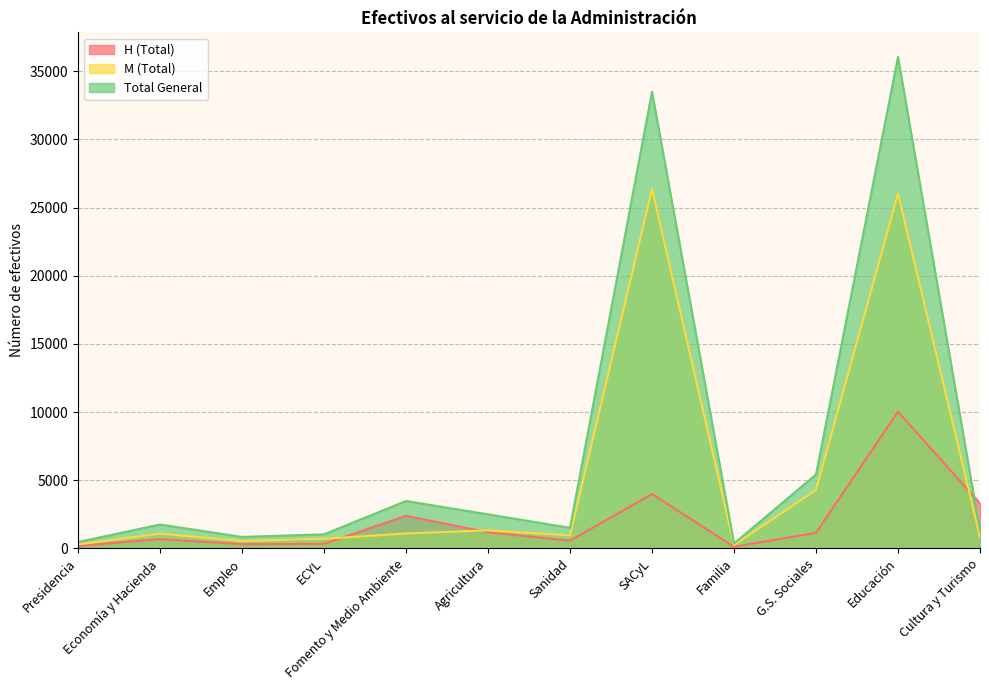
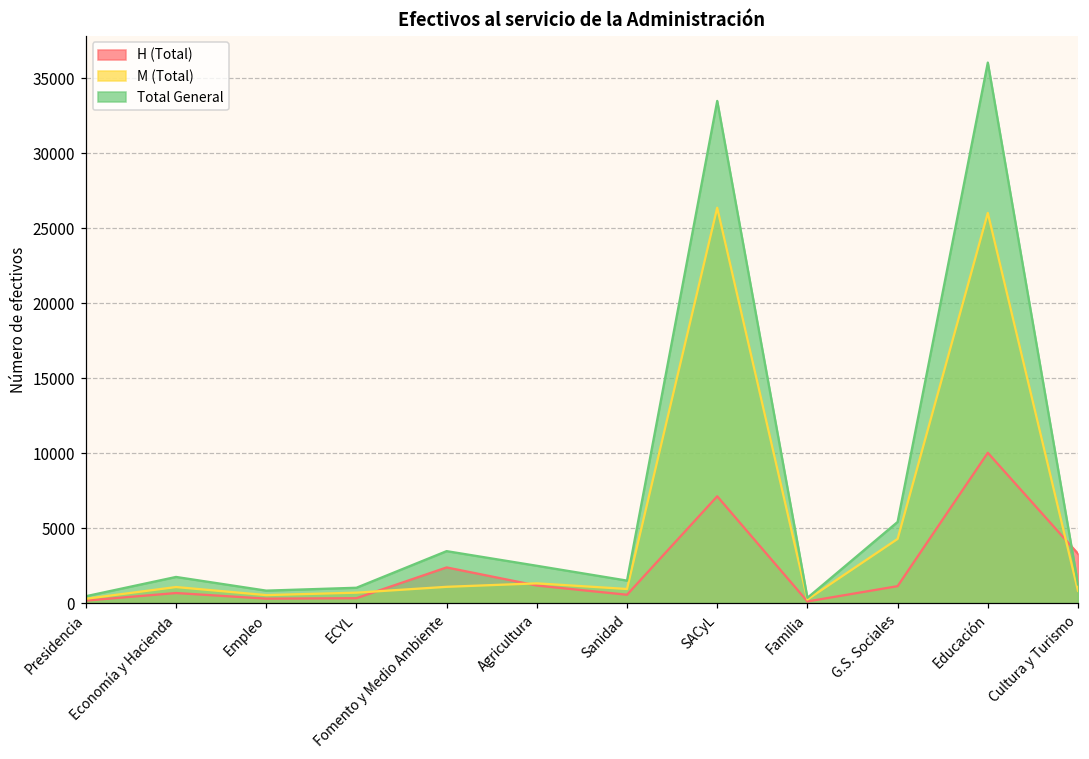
H (Total), SACyL: 4000 -> 7100
